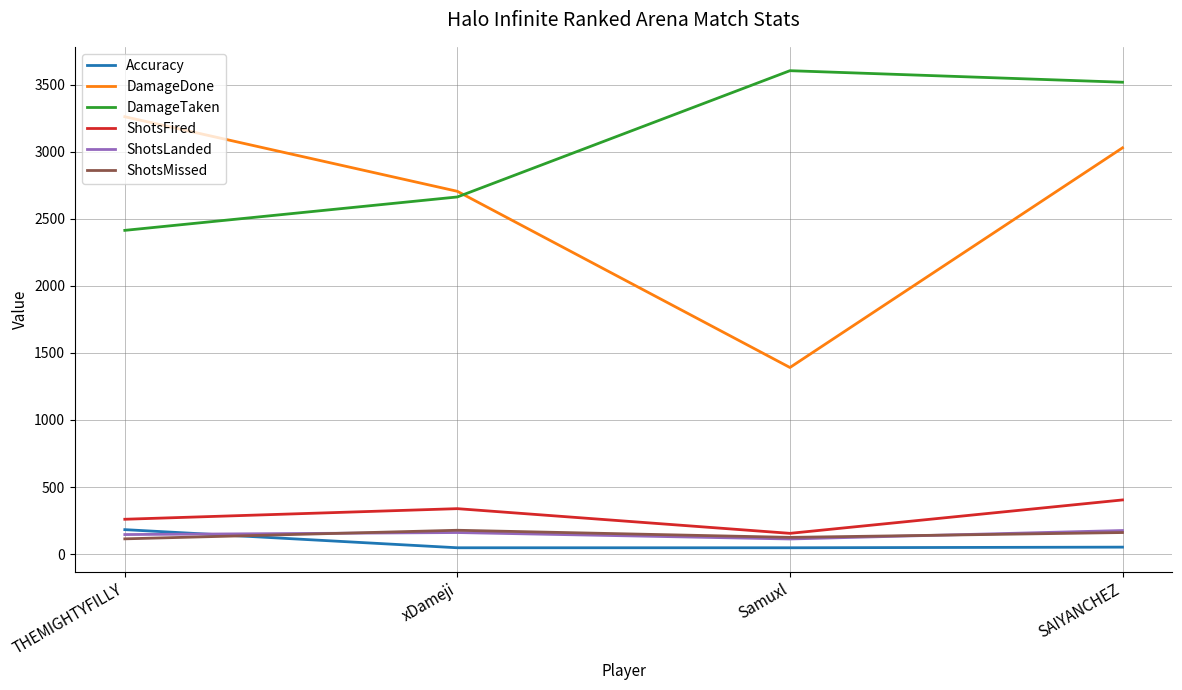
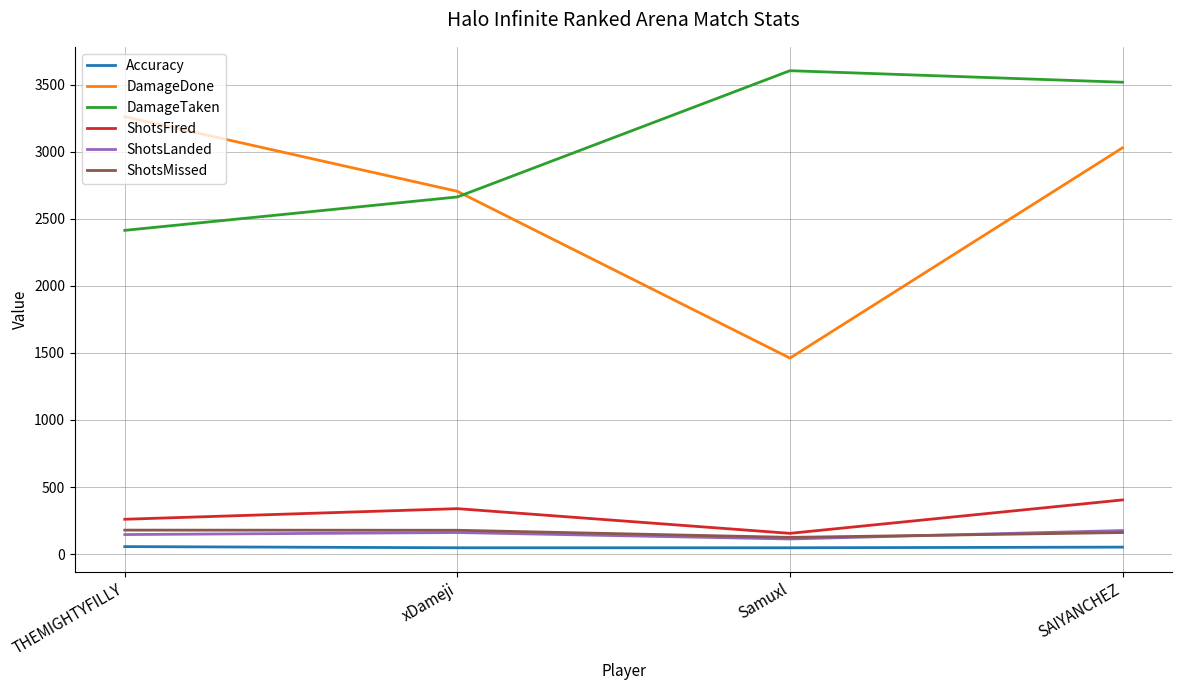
Accuracy, THEMIGHTYFILLY: 180 -> 60
ShotsMissed, THEMIGHTYFILLY: 110 -> 180
DamageDone, Samuxl: 1390 -> 1460
